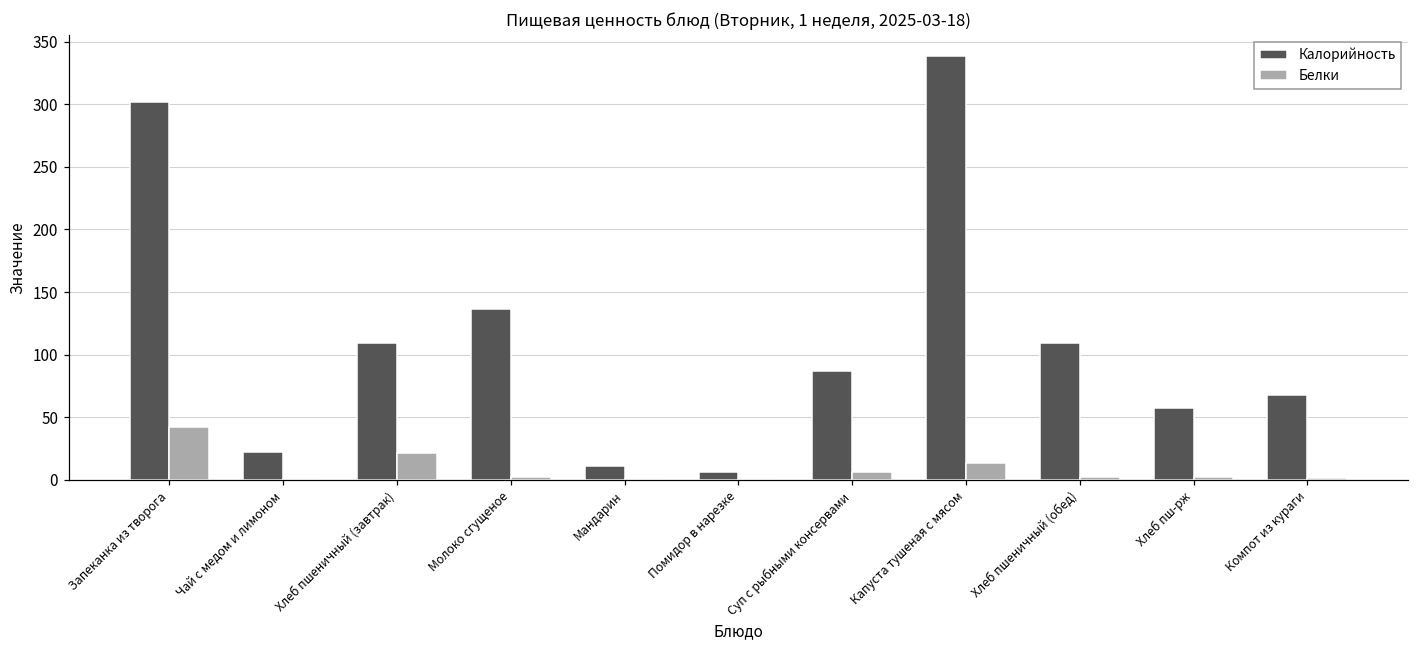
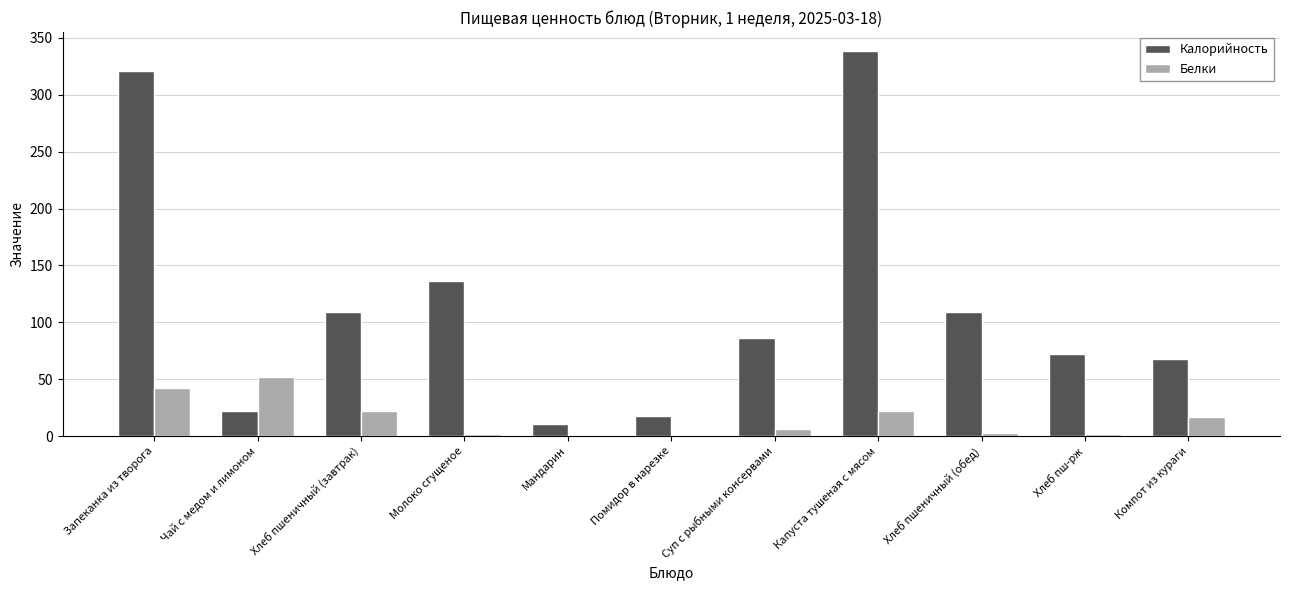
Калорийность, Запеканка из творога: 302 -> 321
Белки, Чай с медом и лимоном: 0 -> 52
Калорийность, Помидор в нарезке: 6 -> 18
Белки, Капуста тушеная с мясом: 13 -> 22
Калорийность, Хлеб пш-рж: 58 -> 72
Белки, Компот из кураги: 1 -> 17
